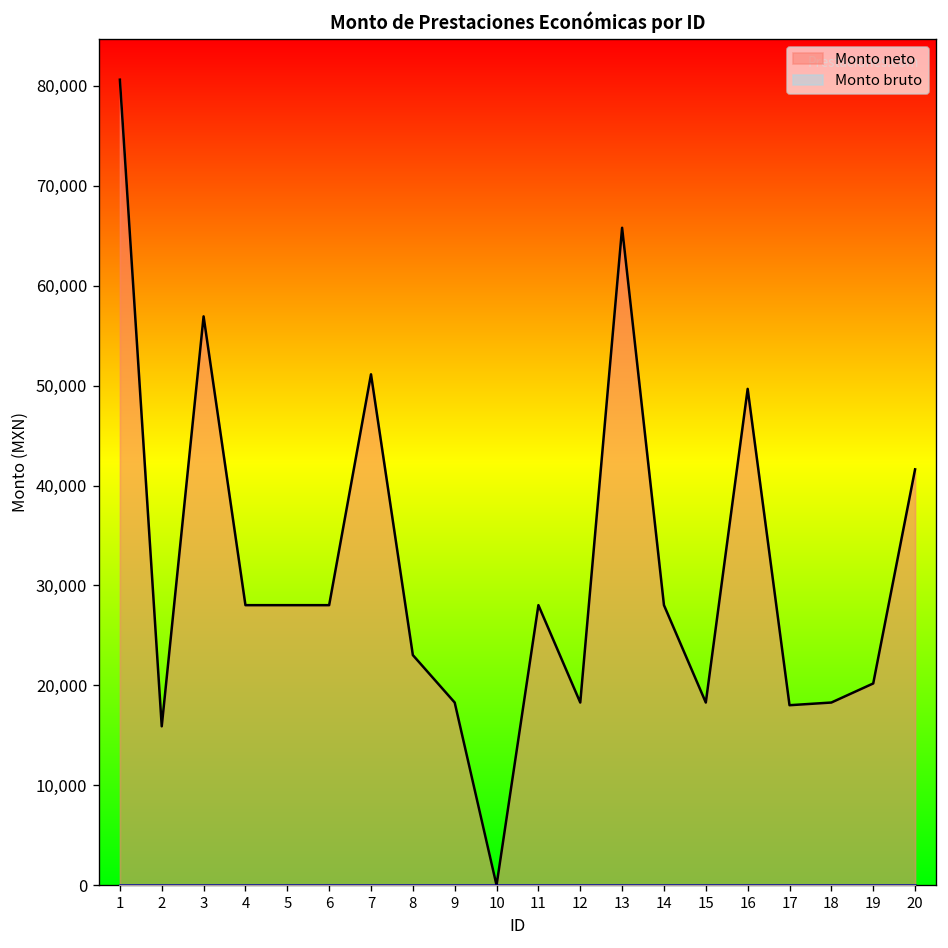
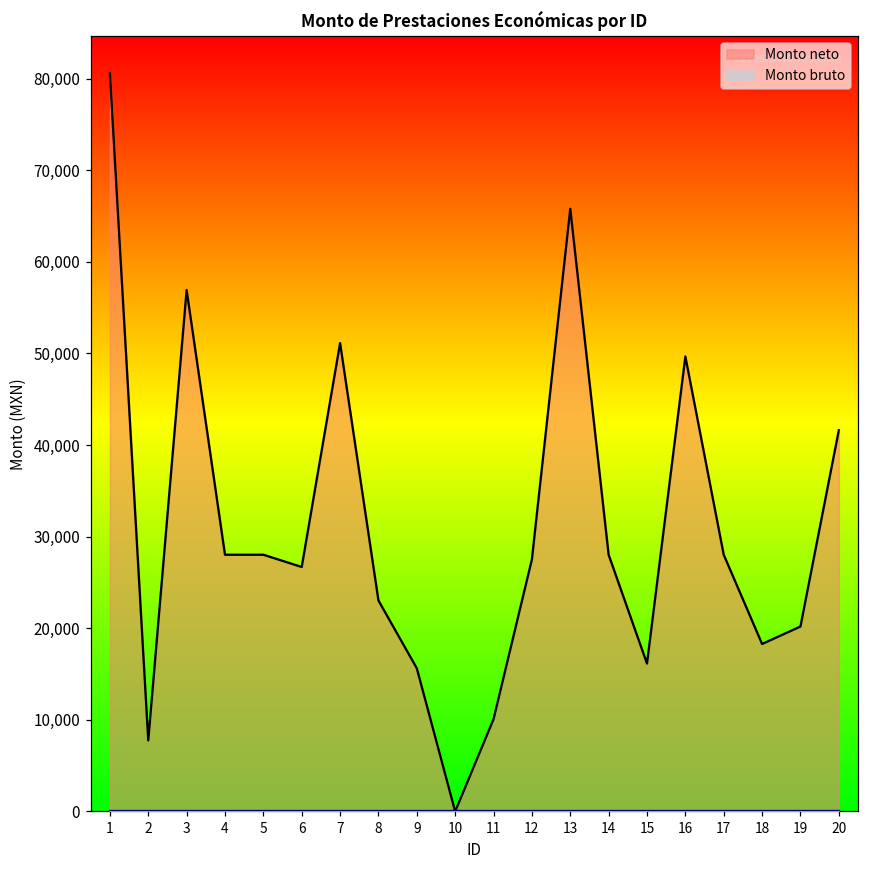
Monto neto, 2: 16,000 -> 8,000
Monto neto, 6: 28,000 -> 27,000
Monto neto, 9: 18,000 -> 16,000
Monto neto, 11: 28,000 -> 10,000
Monto neto, 12: 18,000 -> 28,000
Monto neto, 15: 18,000 -> 16,000
Monto neto, 17: 18,000 -> 28,000
